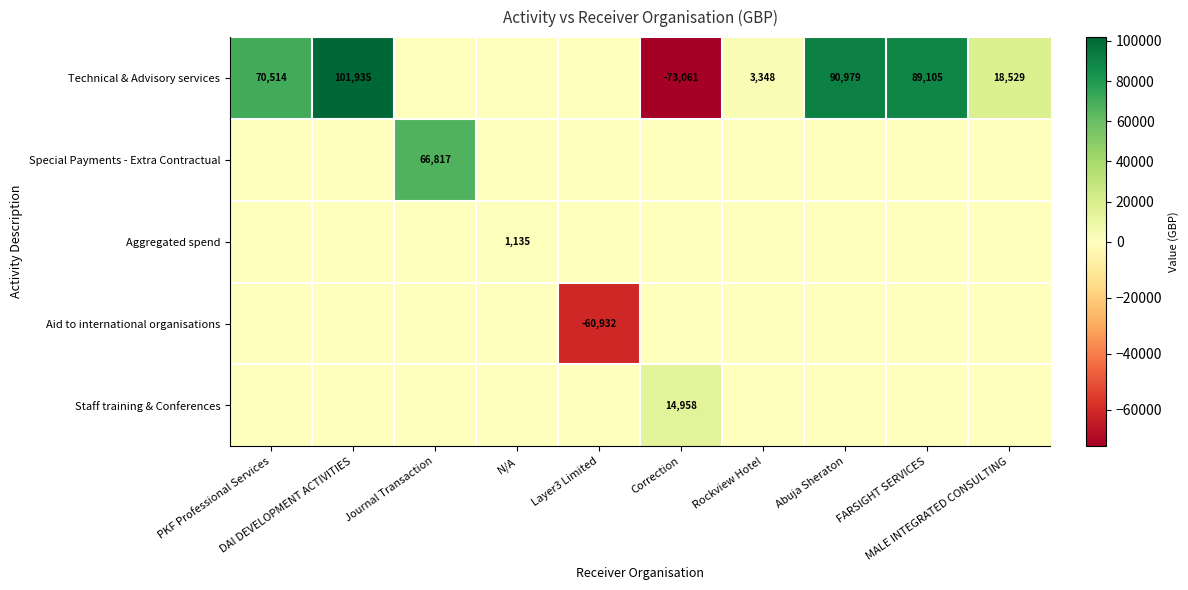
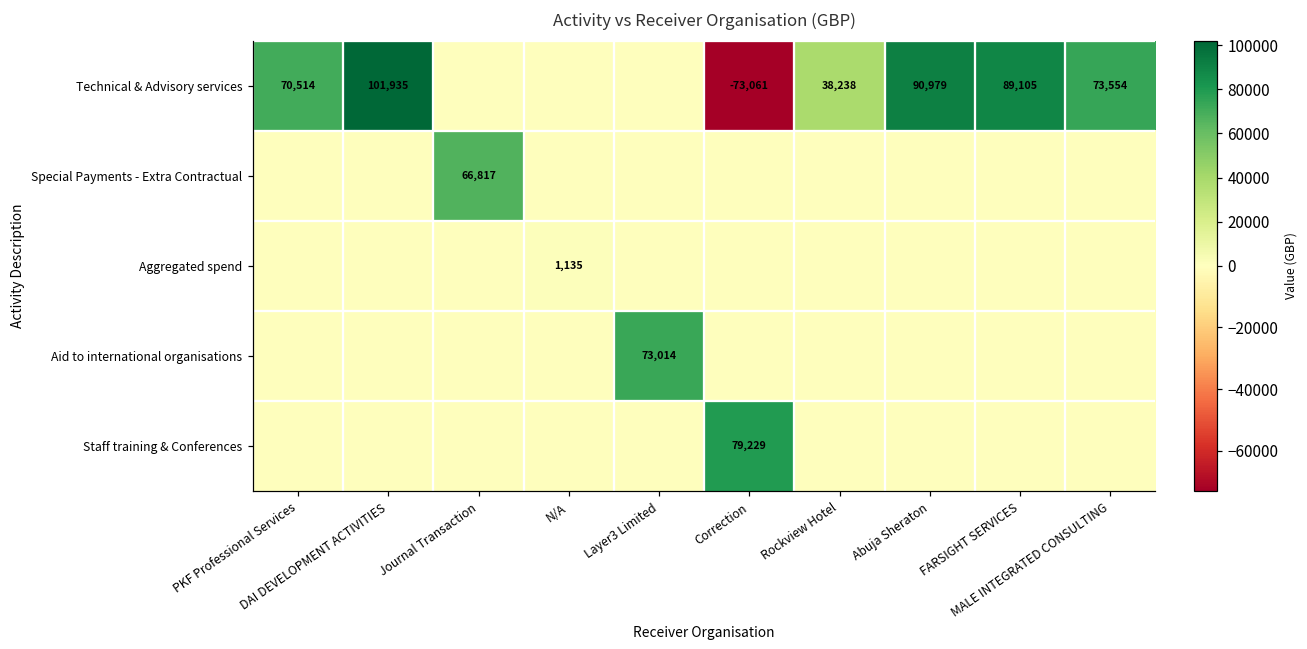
Technical & Advisory services, Rockview Hotel: 3,348 -> 38,238
Technical & Advisory services, MALE INTEGRATED CONSULTING: 18,529 -> 73,554
Aid to international organisations, Layer3 Limited: -60,932 -> 73,014
Staff training & Conferences, Correction: 14,958 -> 79,229
